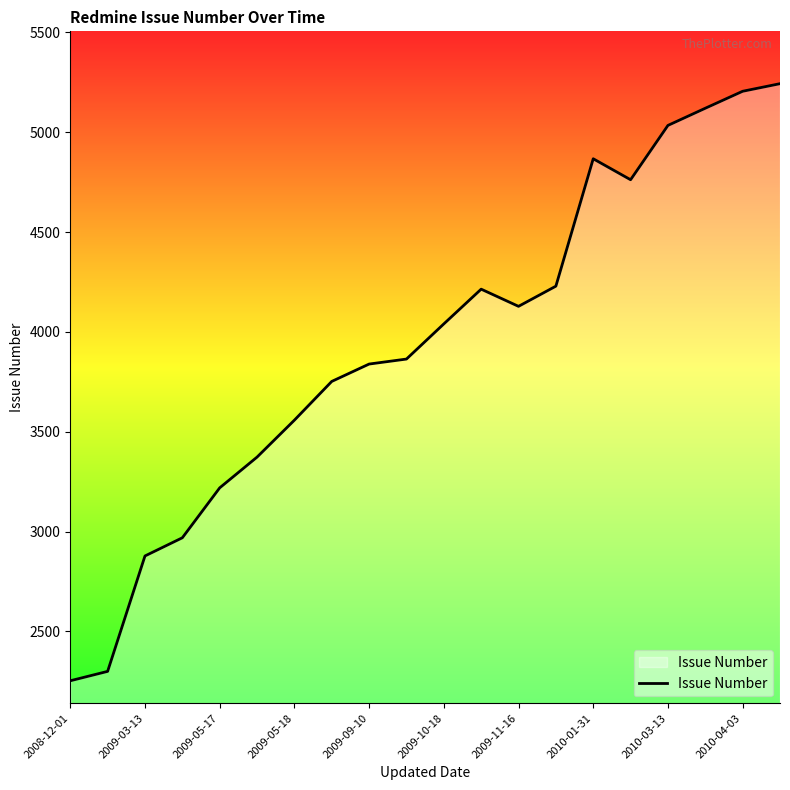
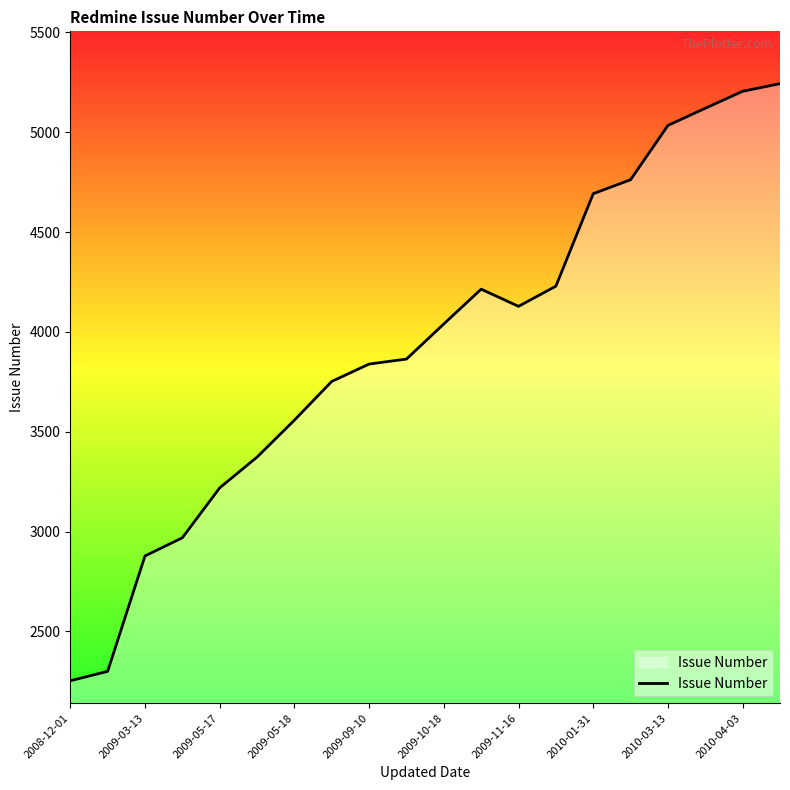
2010-01-31: 4870 -> 4690
